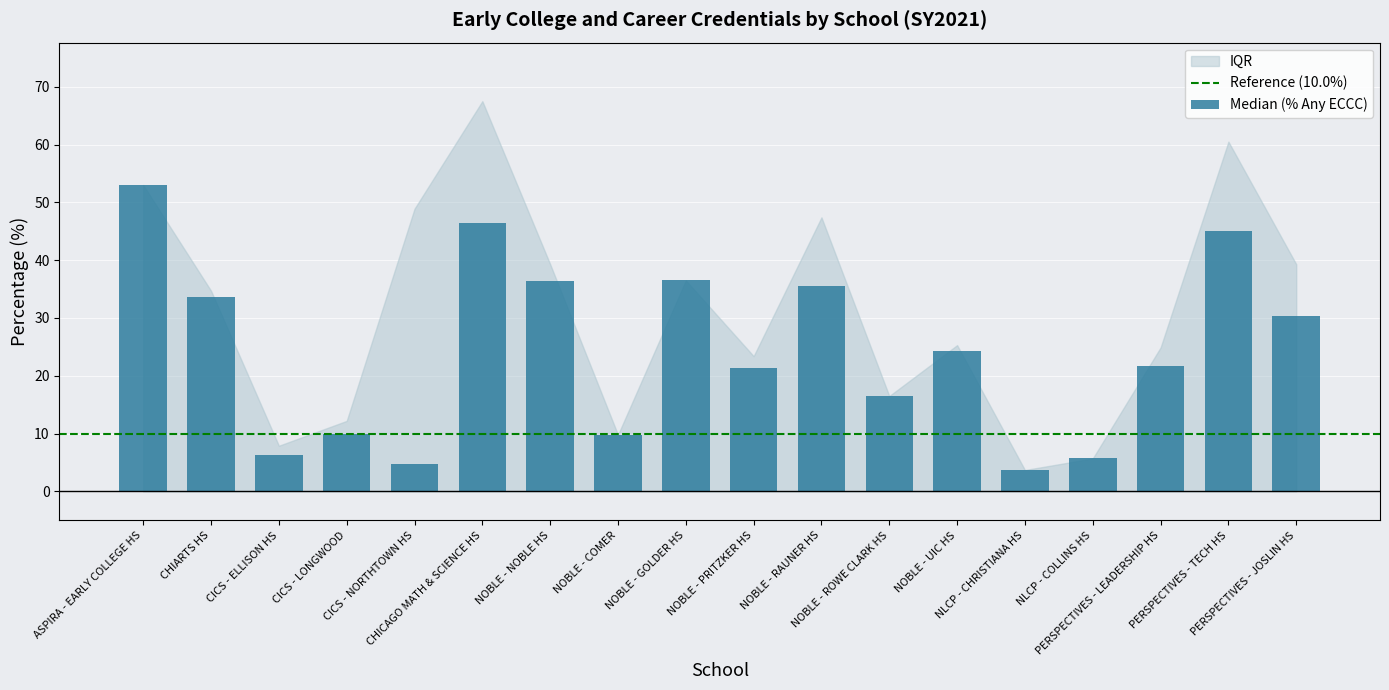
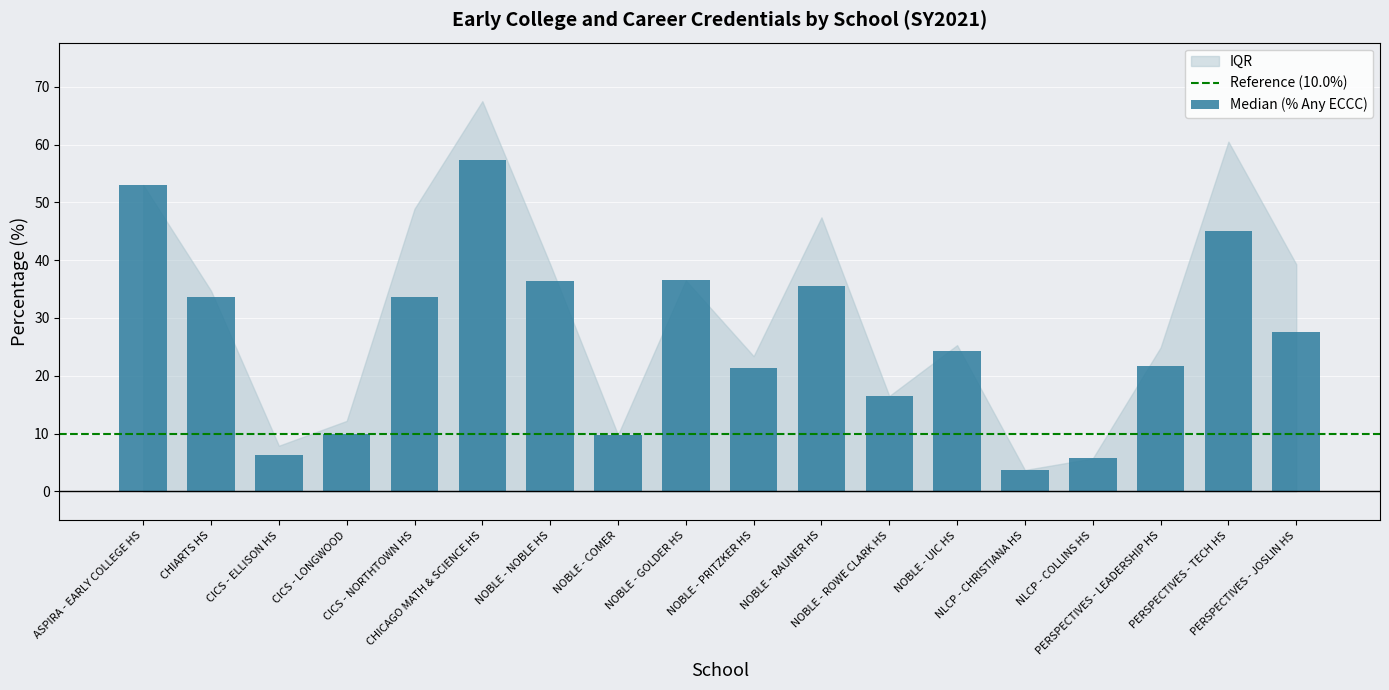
Median (% Any ECCC), CICS - NORTHTOWN HS: 5 -> 34
Median (% Any ECCC), CHICAGO MATH & SCIENCE HS: 47 -> 57
Median (% Any ECCC), PERSPECTIVES - JOSLIN HS: 30 -> 28
